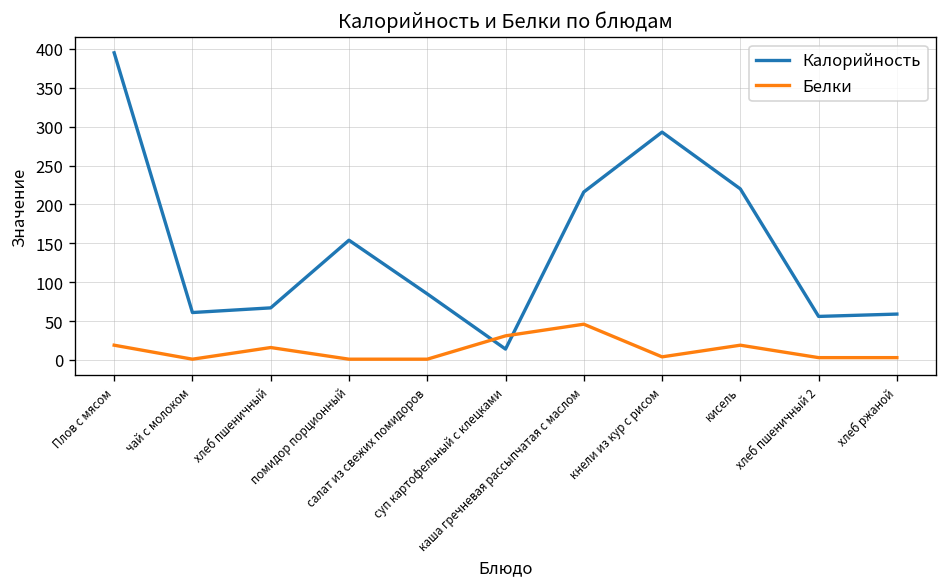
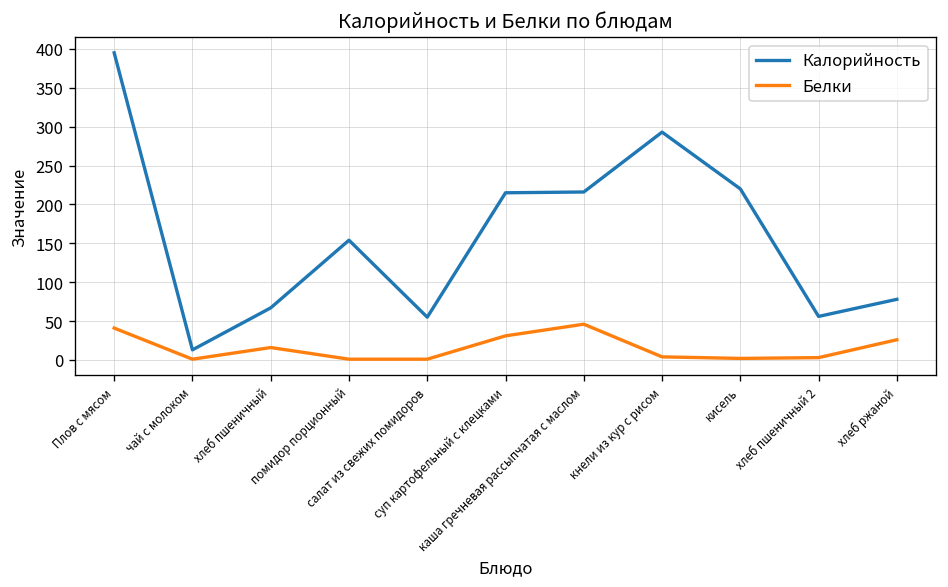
Белки, Плов с мясом: 20 -> 40
Калорийность, чай с молоком: 60 -> 10
Калорийность, салат из свежих помидоров: 90 -> 60
Калорийность, суп картофельный с клецками: 10 -> 220
Белки, кисель: 20 -> 0
Калорийность, хлеб ржаной: 60 -> 80
Белки, хлеб ржаной: 0 -> 30
